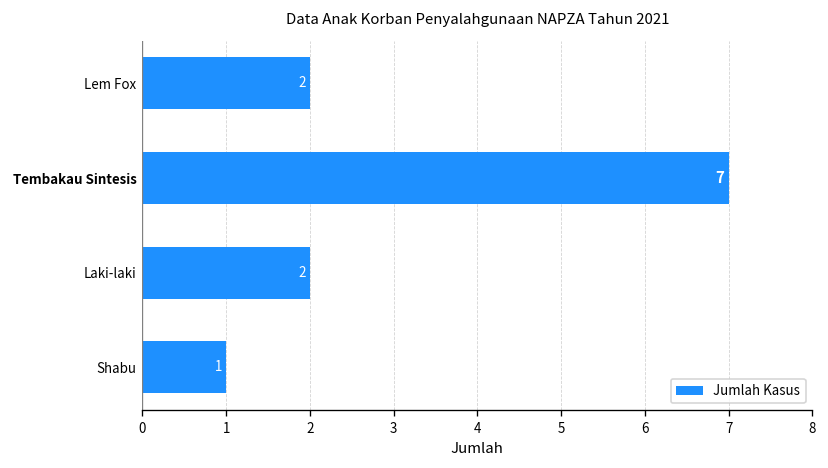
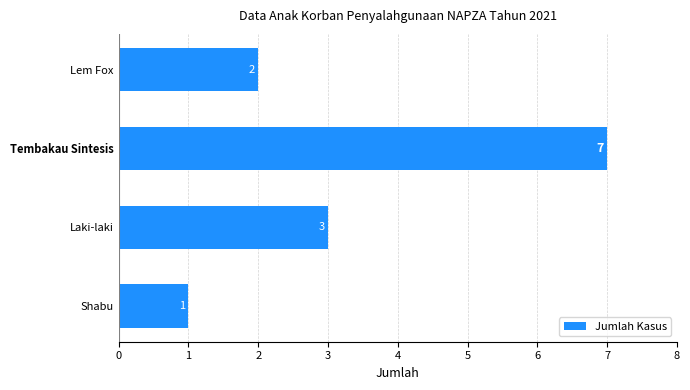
Laki-laki: 2 -> 3
